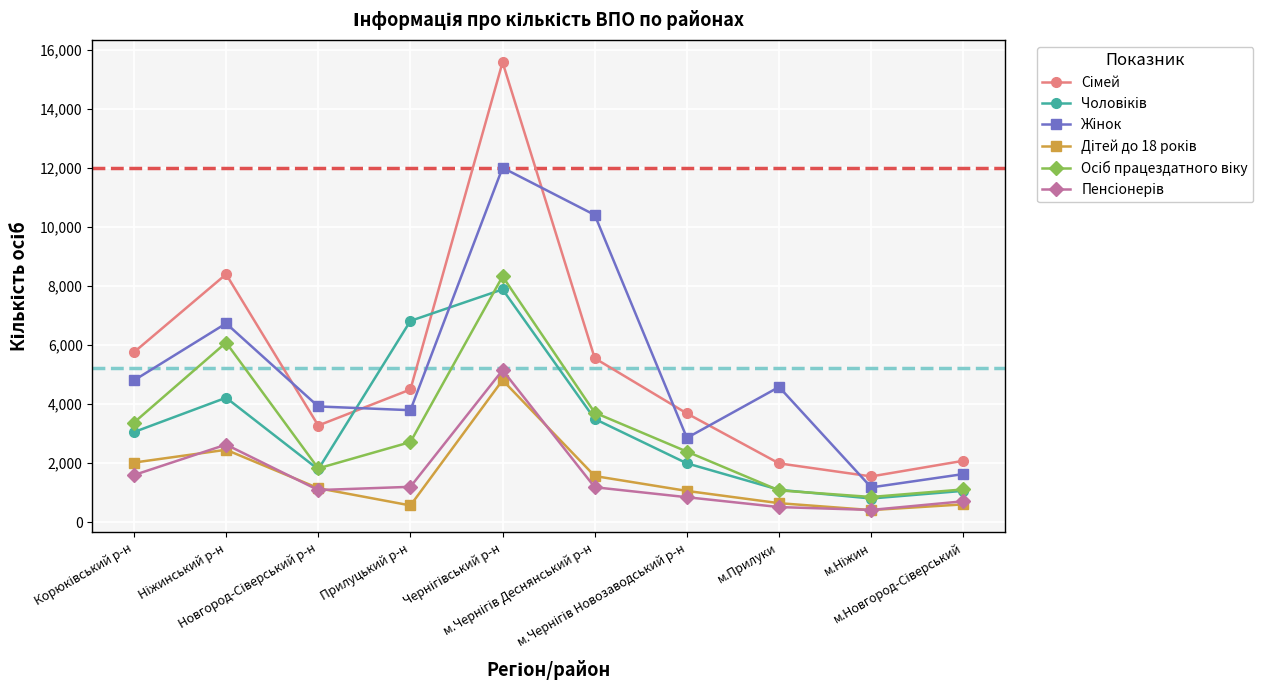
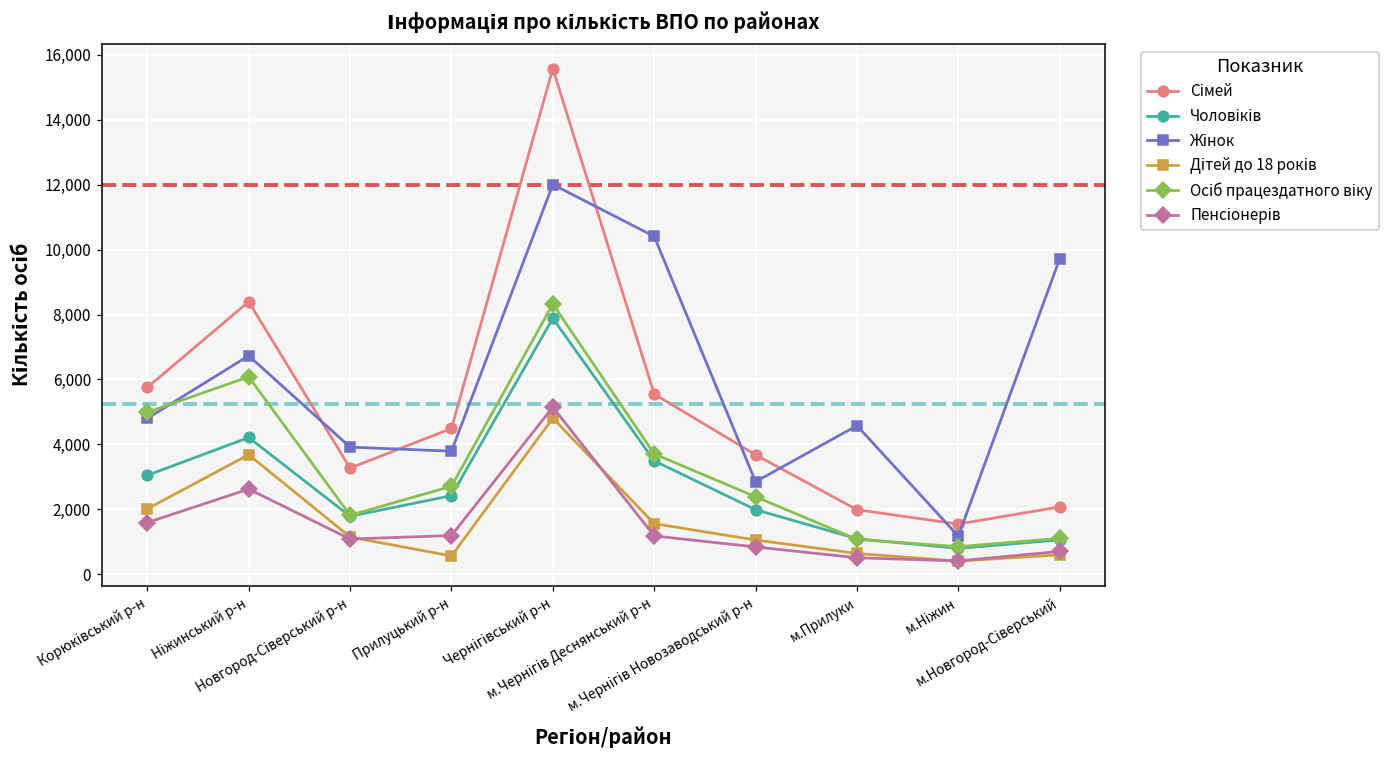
Осіб працездатного віку, Корюківський р-н: 3,400 -> 5,000
Дітей до 18 років, Ніжинський р-н: 2,500 -> 3,700
Чоловіків, Прилуцький р-н: 6,800 -> 2,400
Жінок, м.Новгород-Сіверський: 1,600 -> 9,700
